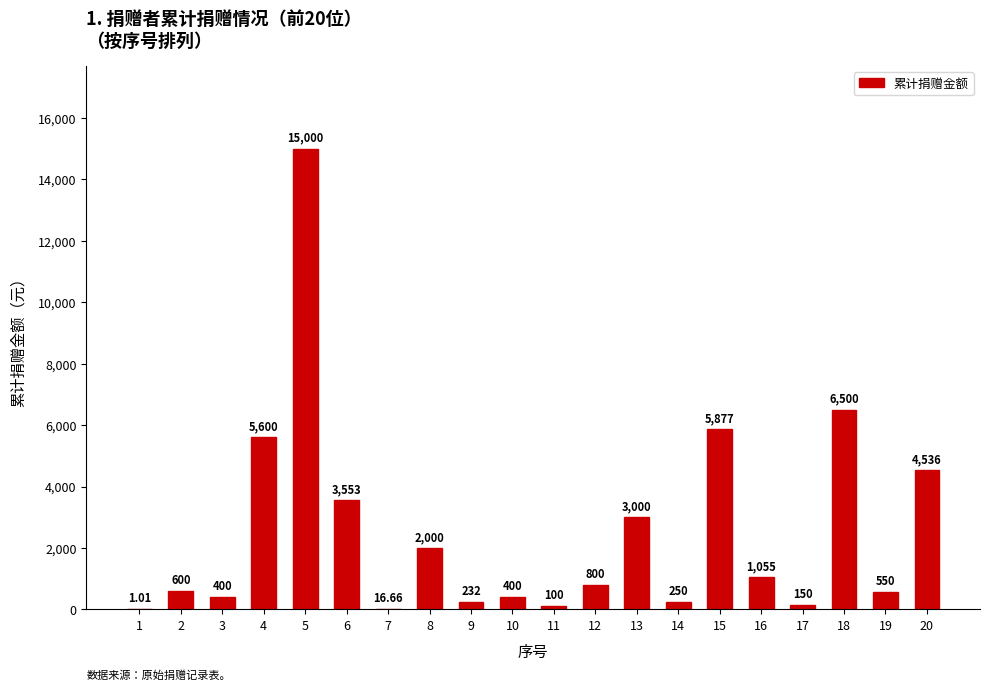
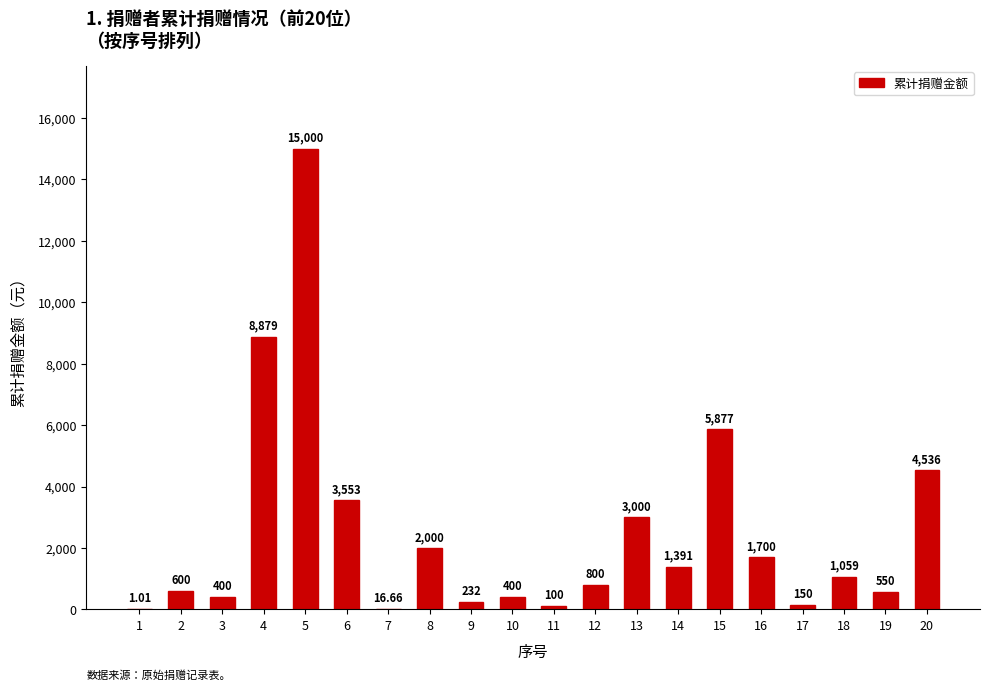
4: 5,600 -> 8,879
14: 250 -> 1,391
16: 1,055 -> 1,700
18: 6,500 -> 1,059
